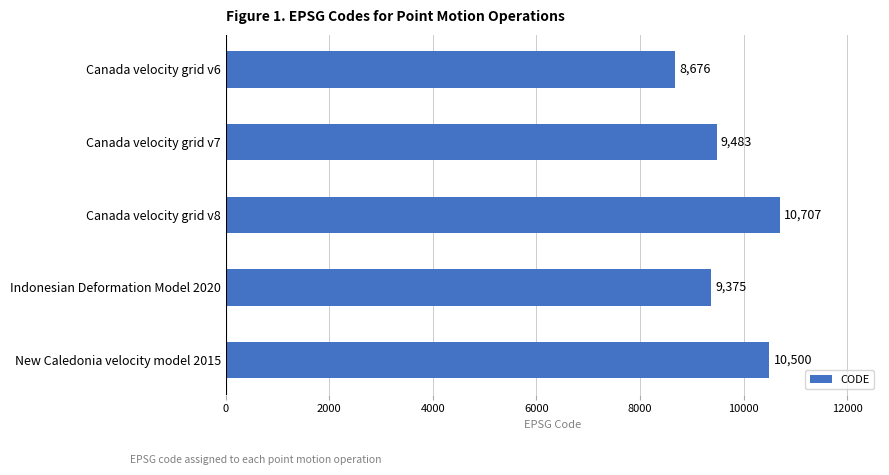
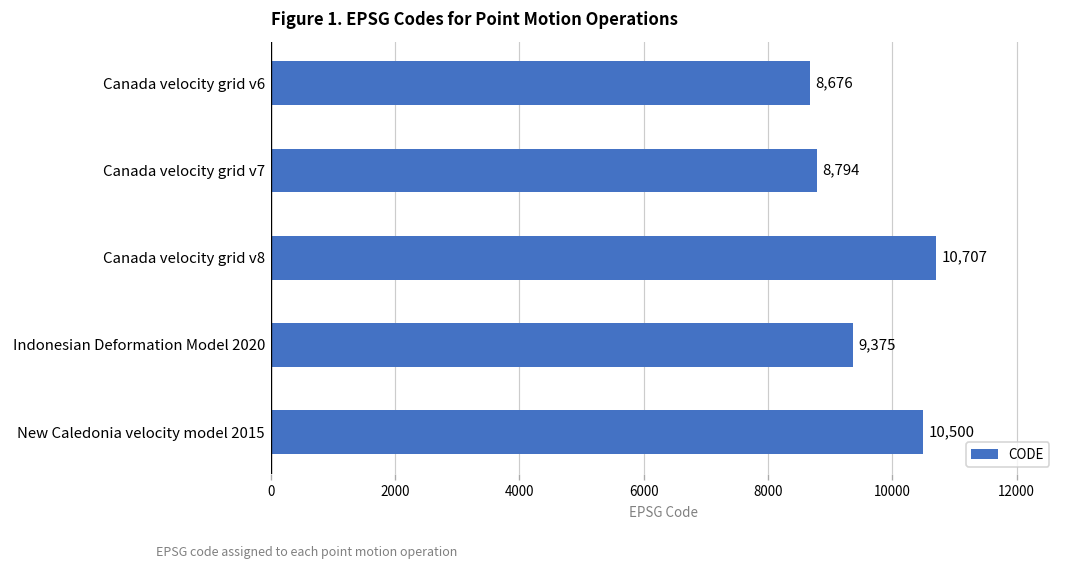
Canada velocity grid v7: 9,483 -> 8,794
